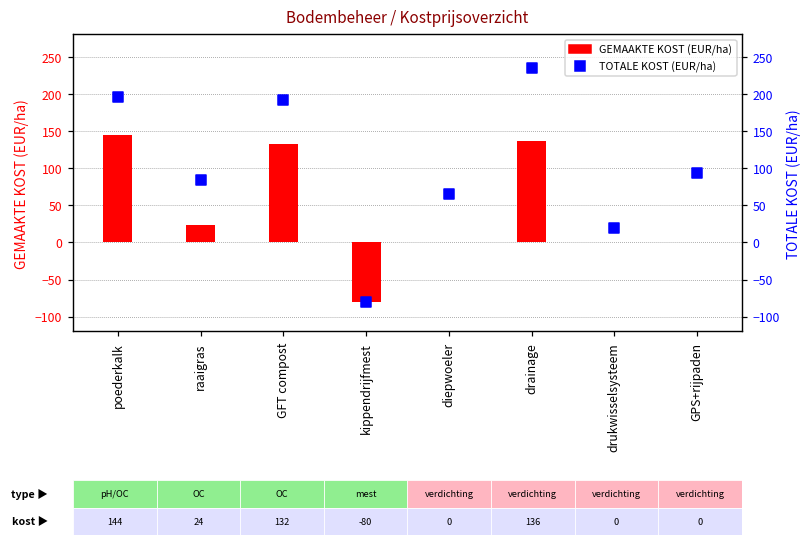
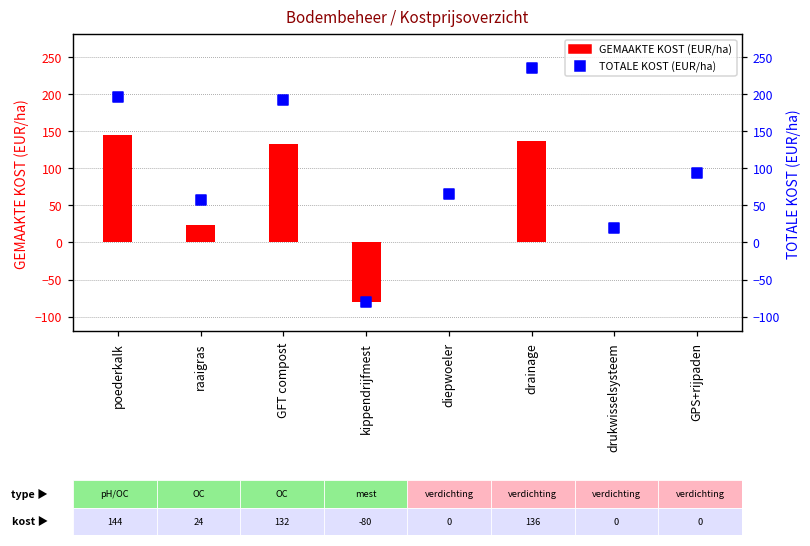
TOTALE KOST (EUR/ha), raaigras: 80 -> 60
